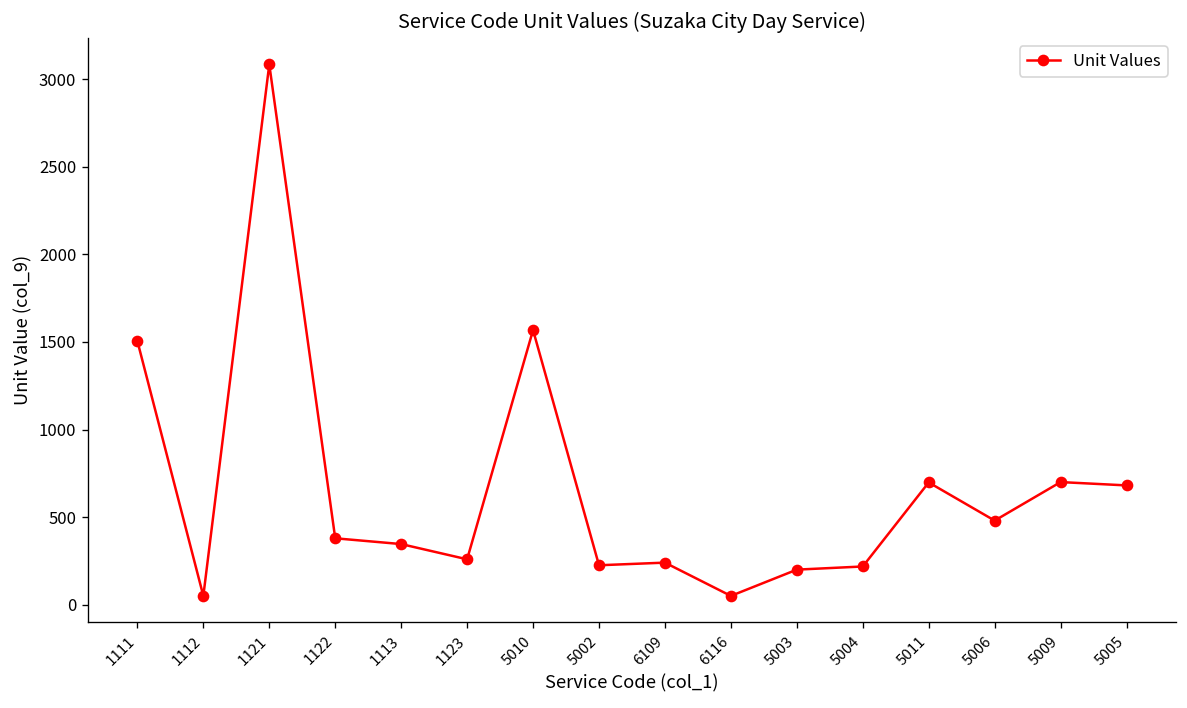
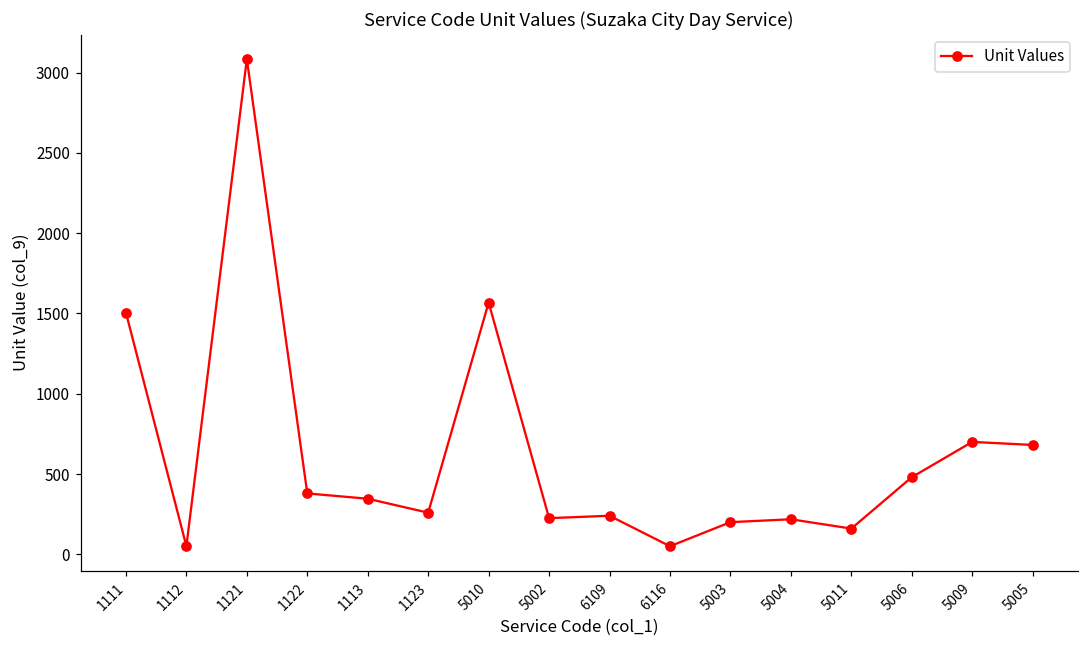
5011: 700 -> 160
